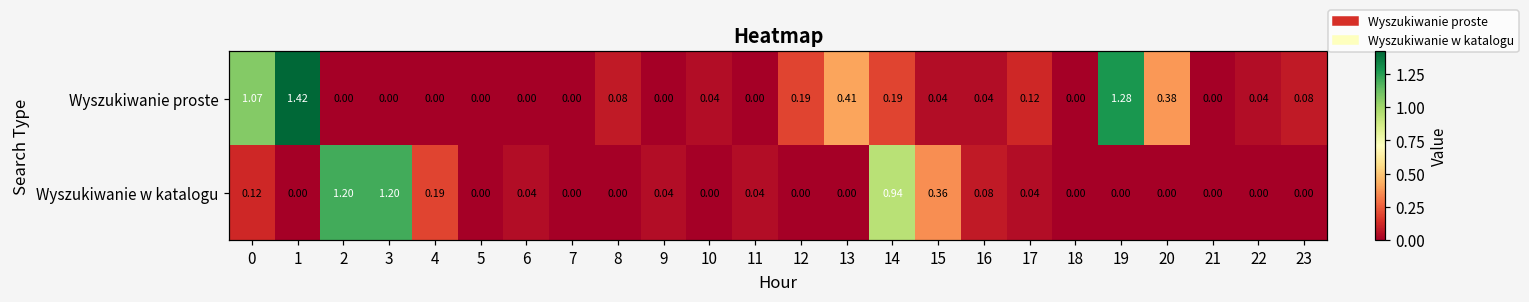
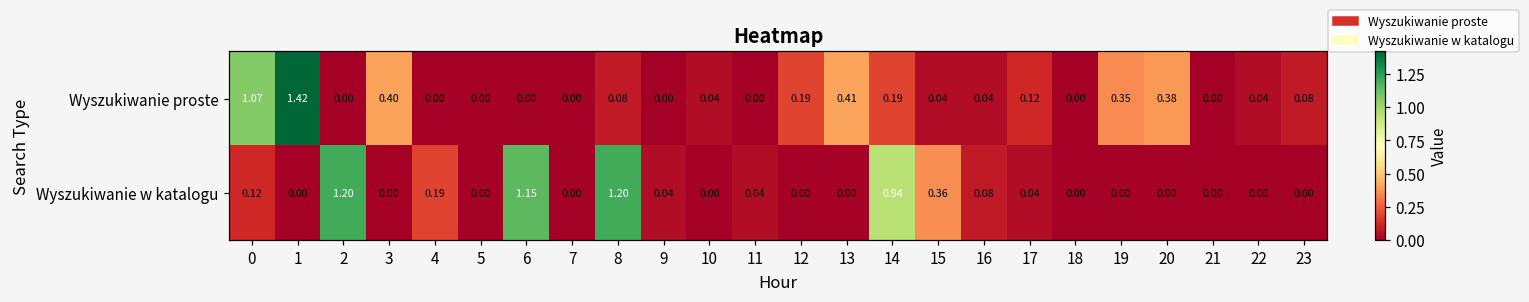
Wyszukiwanie proste, 3: 0.00 -> 0.40
Wyszukiwanie proste, 19: 1.28 -> 0.35
Wyszukiwanie w katalogu, 3: 1.20 -> 0.00
Wyszukiwanie w katalogu, 6: 0.04 -> 1.15
Wyszukiwanie w katalogu, 8: 0.00 -> 1.20
